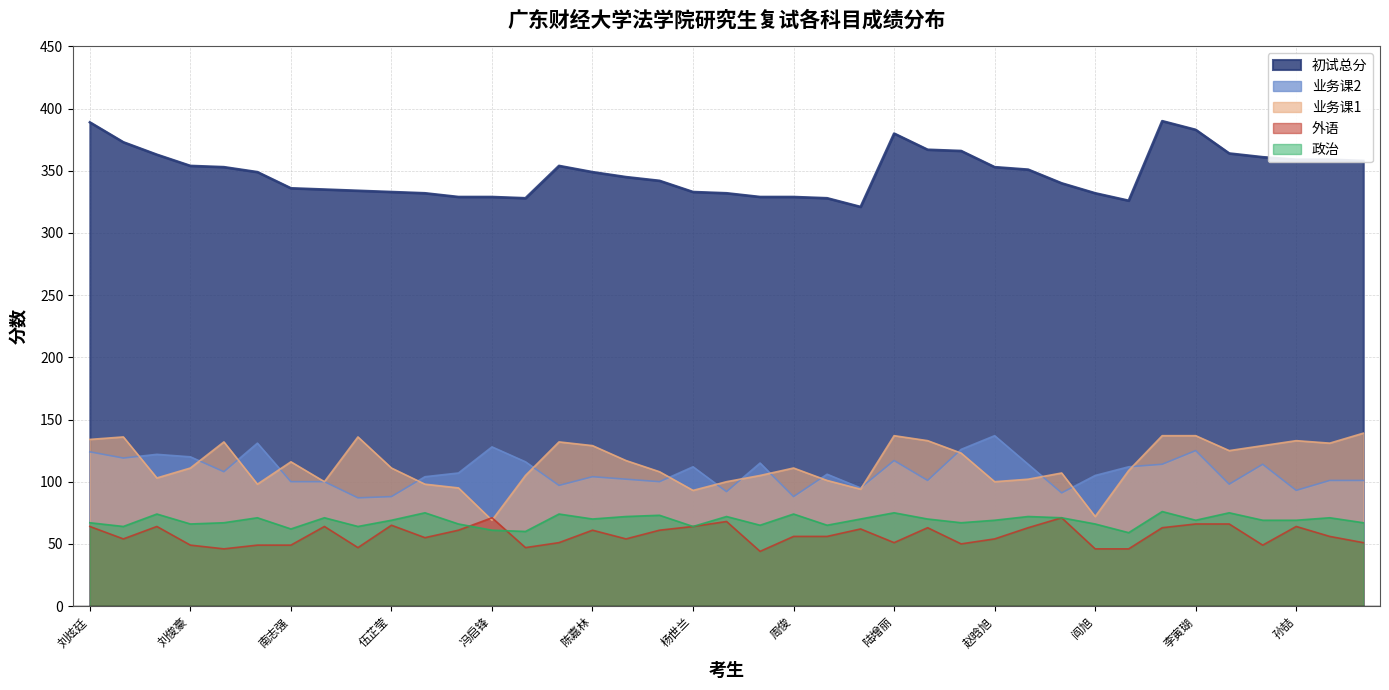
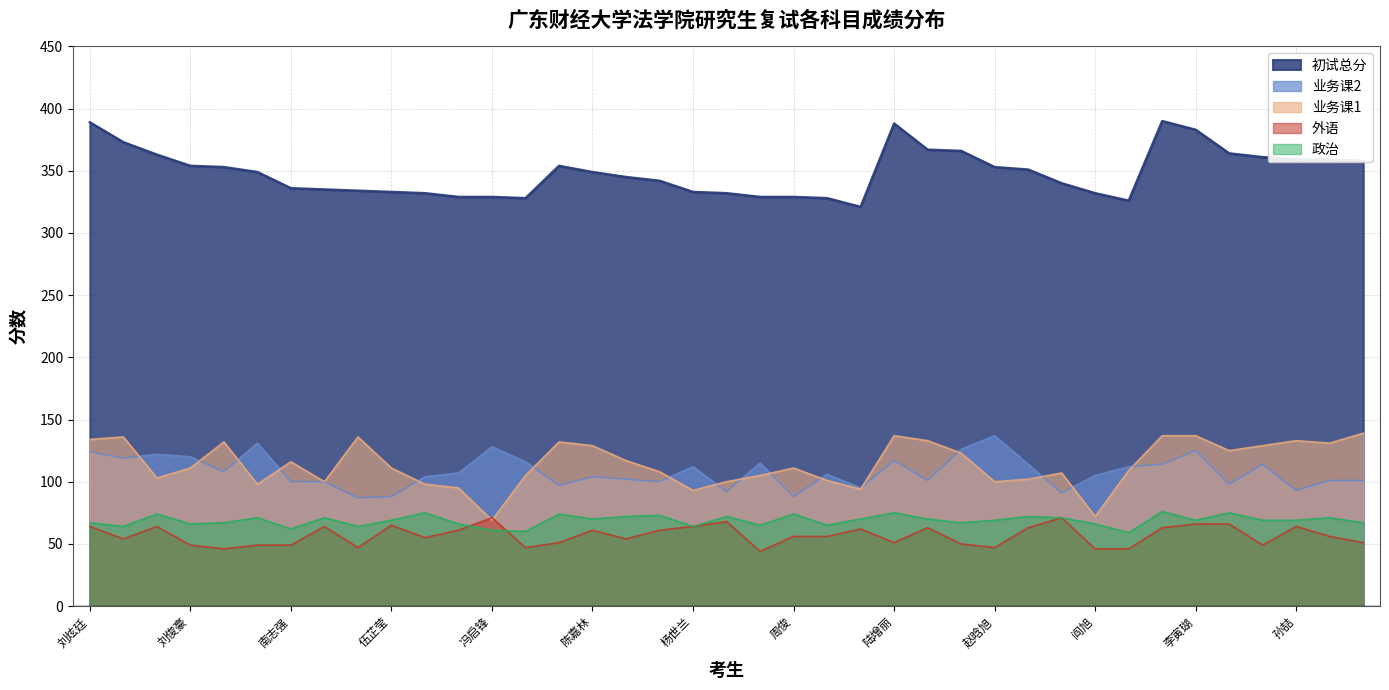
初试总分, 陆增丽: 380 -> 388
外语, 赵晗旭: 54 -> 47
